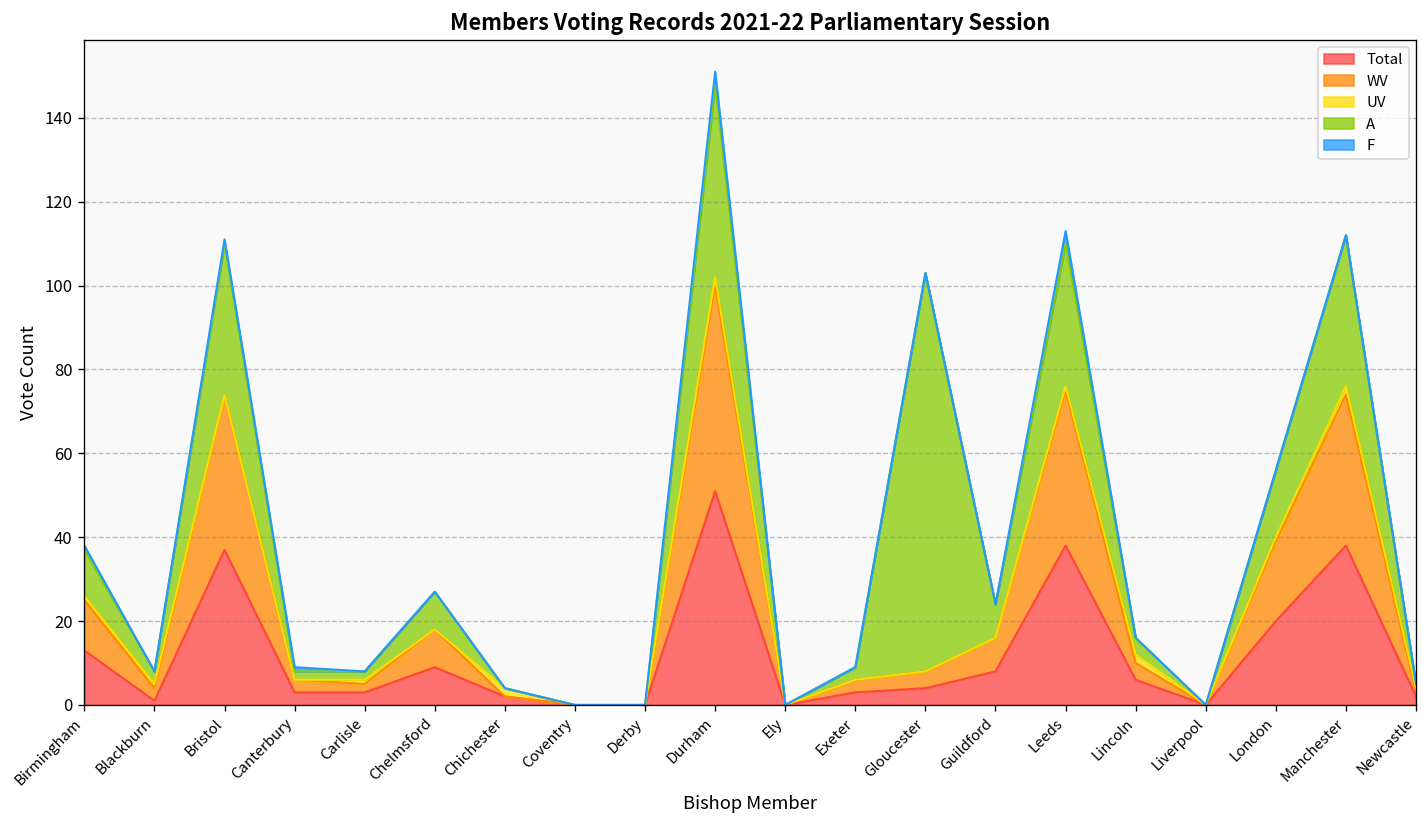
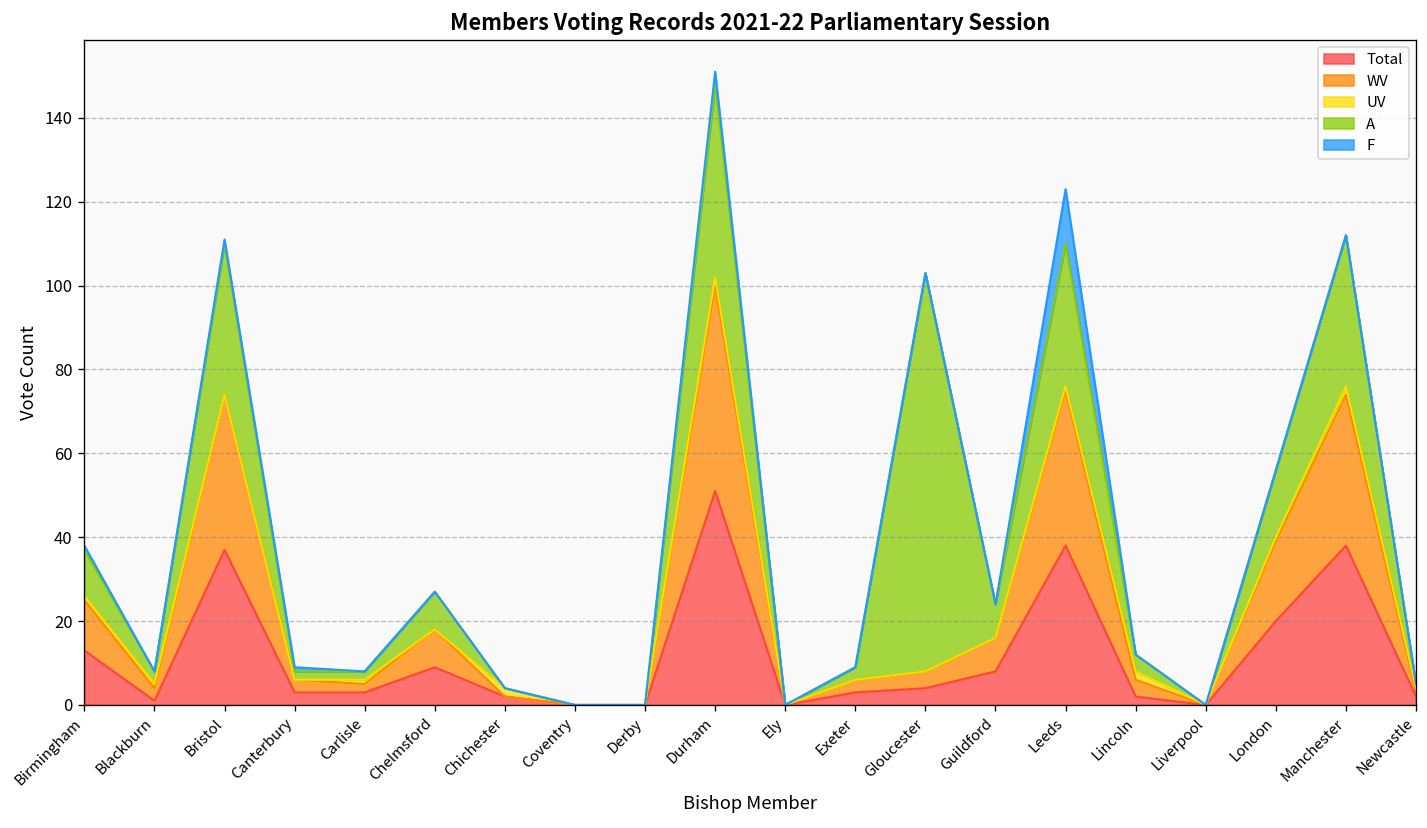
F, Leeds: 3 -> 13
Total, Lincoln: 6 -> 2
